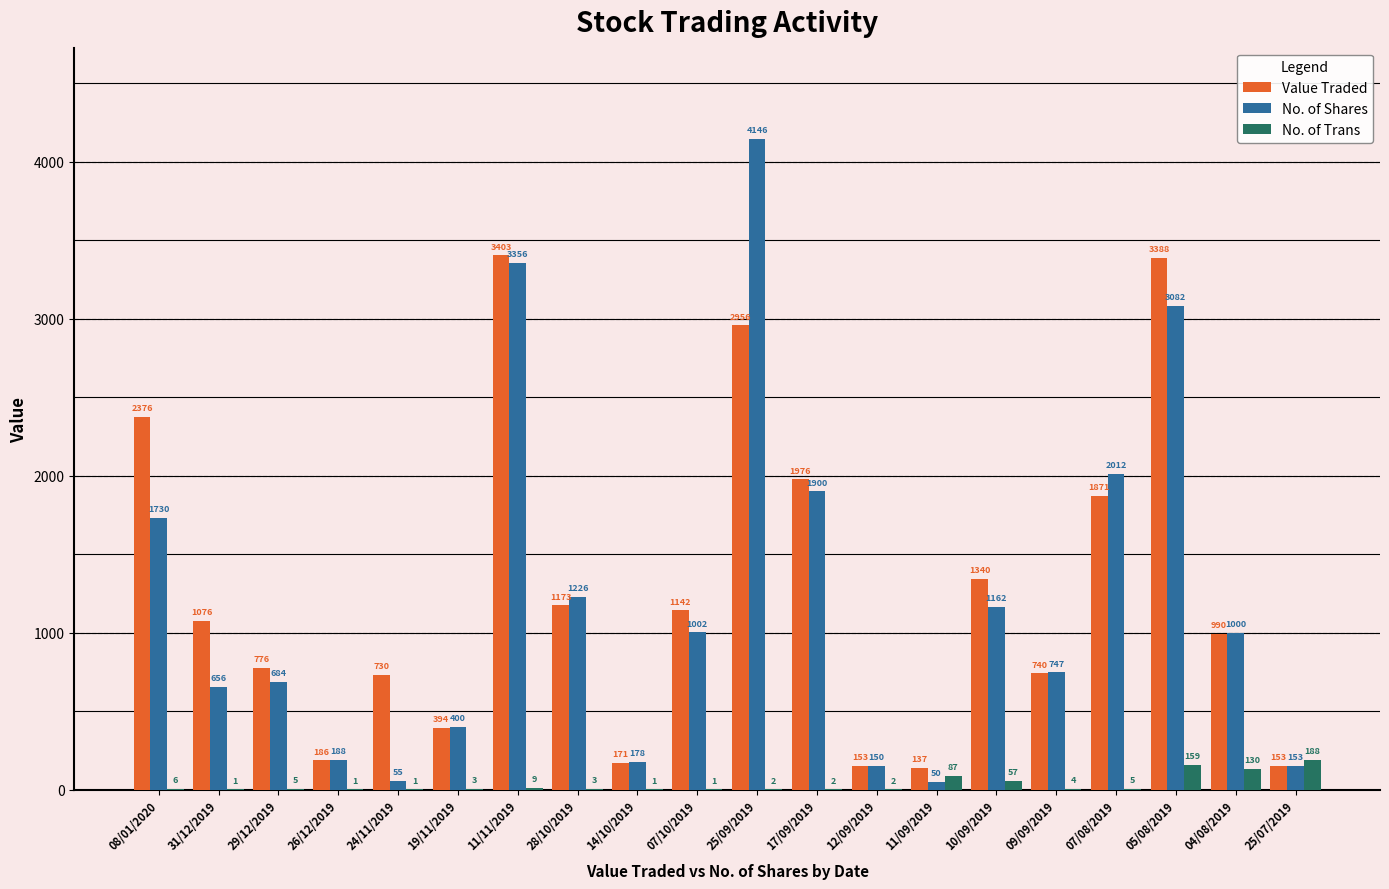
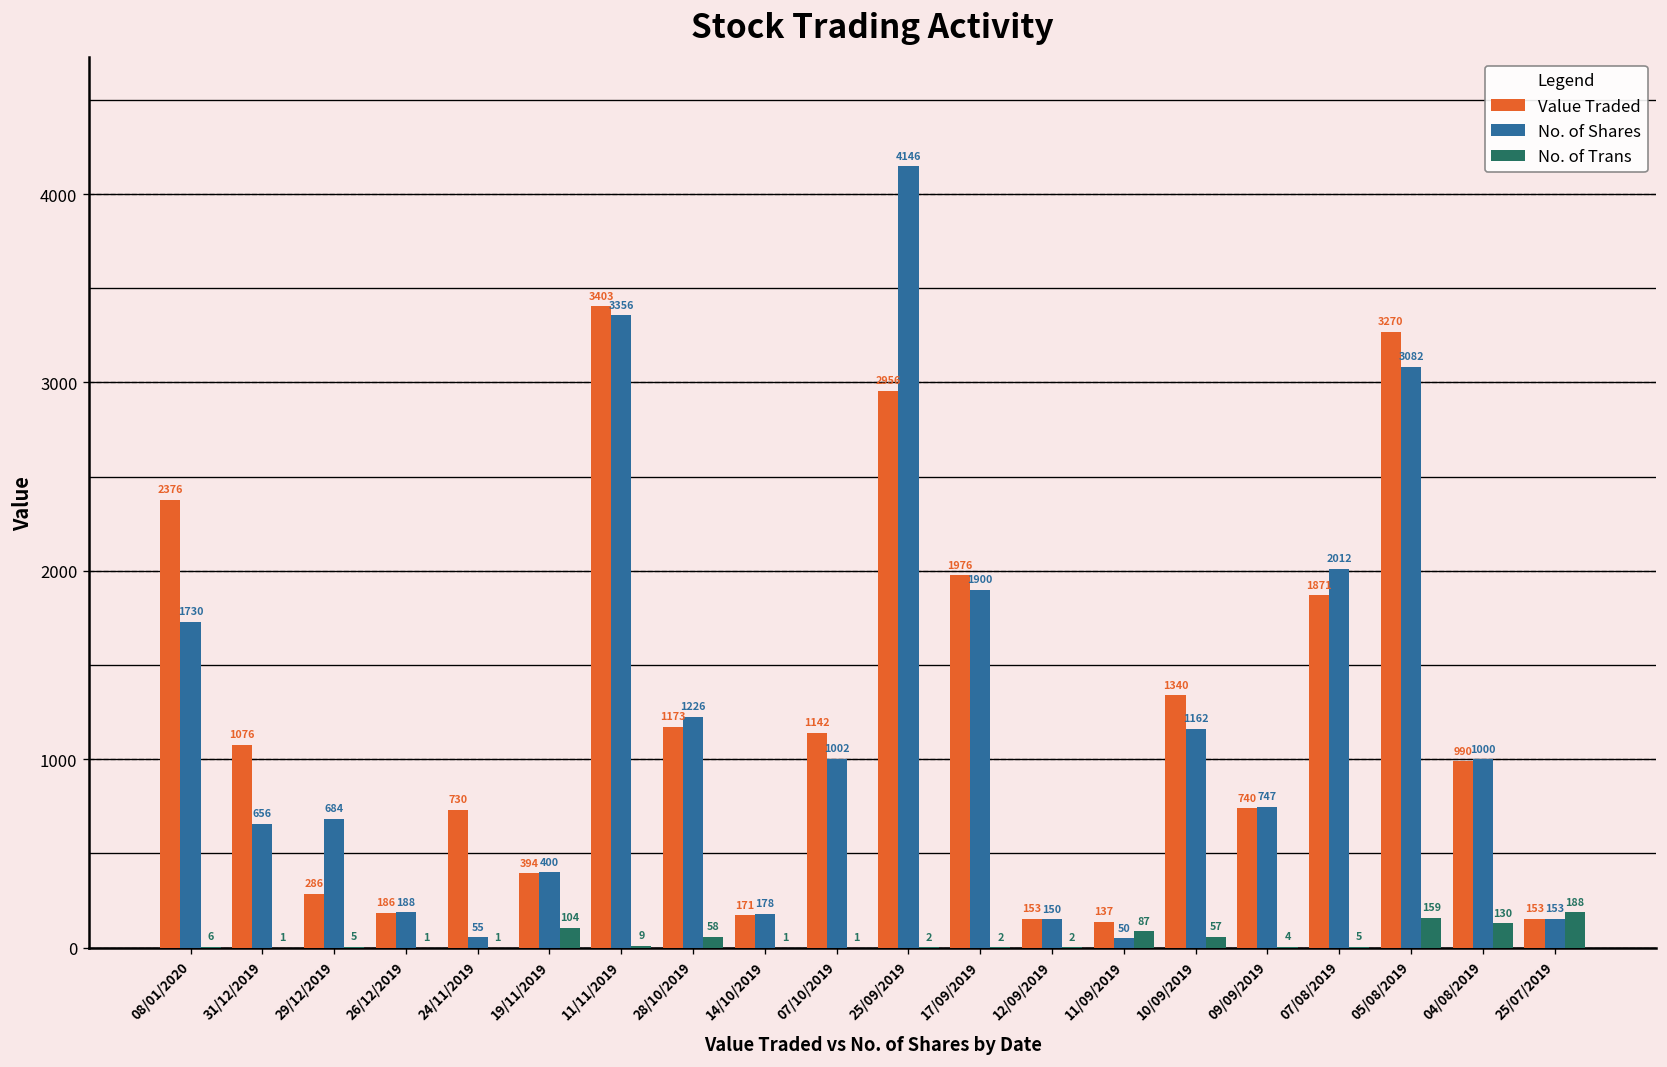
Value Traded, 29/12/2019: 776 -> 286
No. of Trans, 19/11/2019: 3 -> 104
No. of Trans, 28/10/2019: 3 -> 58
Value Traded, 05/08/2019: 3388 -> 3270
